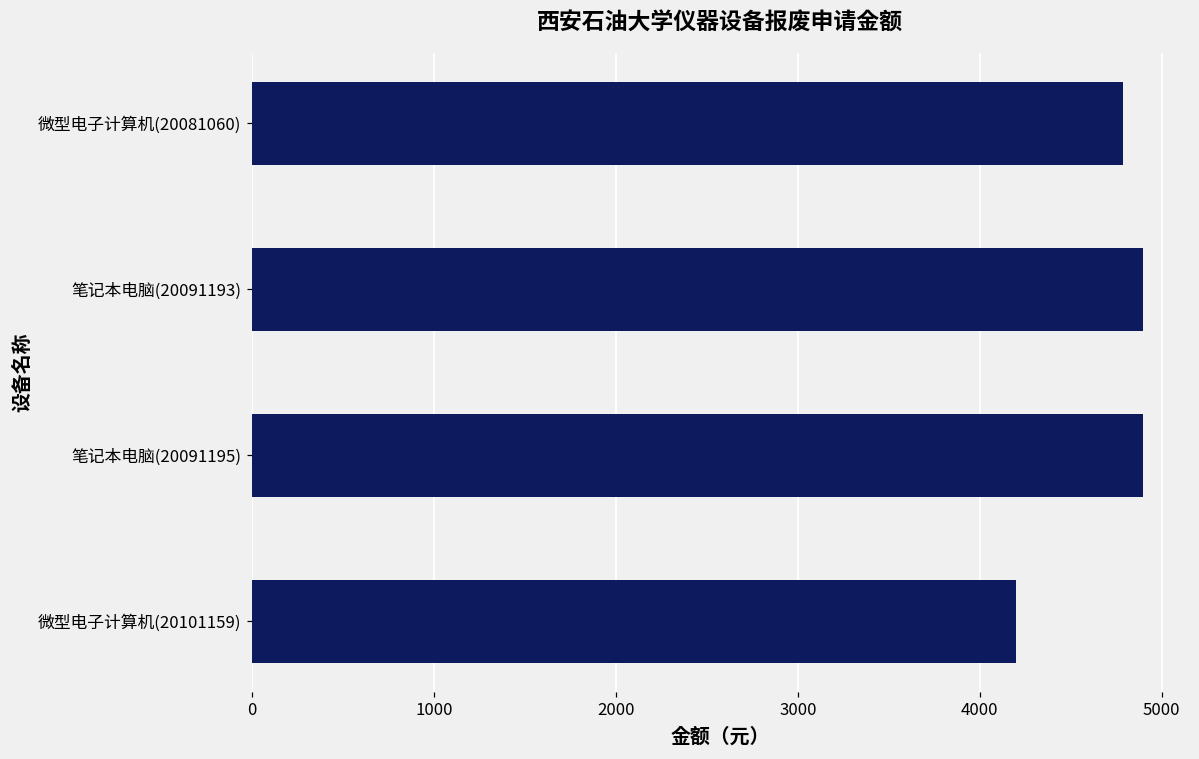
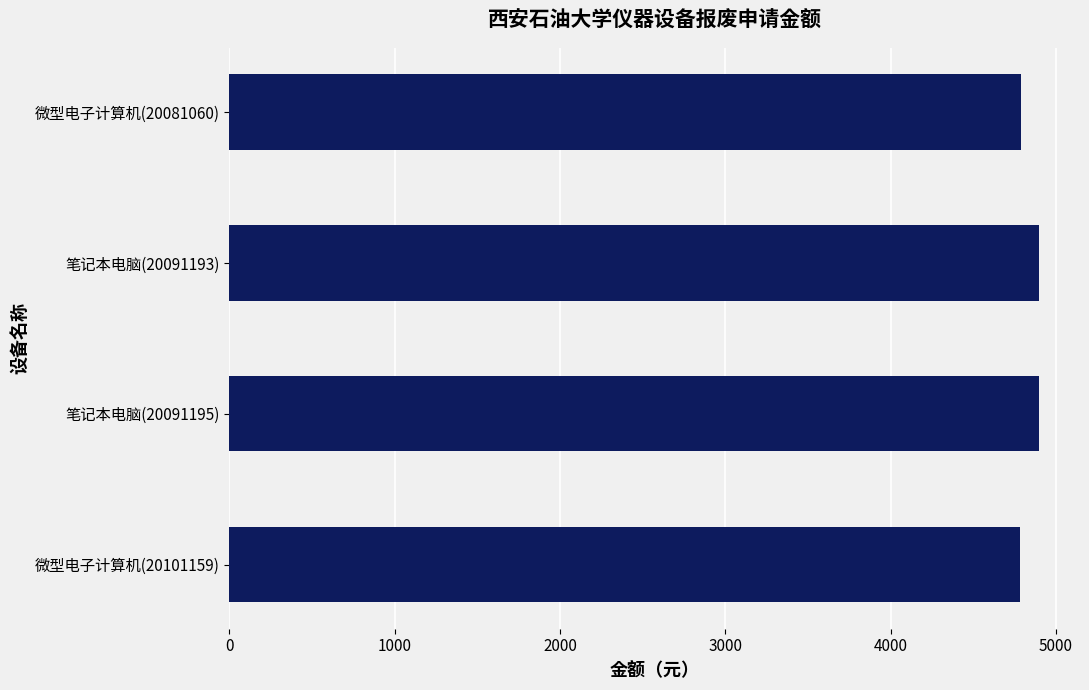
微型电子计算机(20101159): 4200 -> 4780
